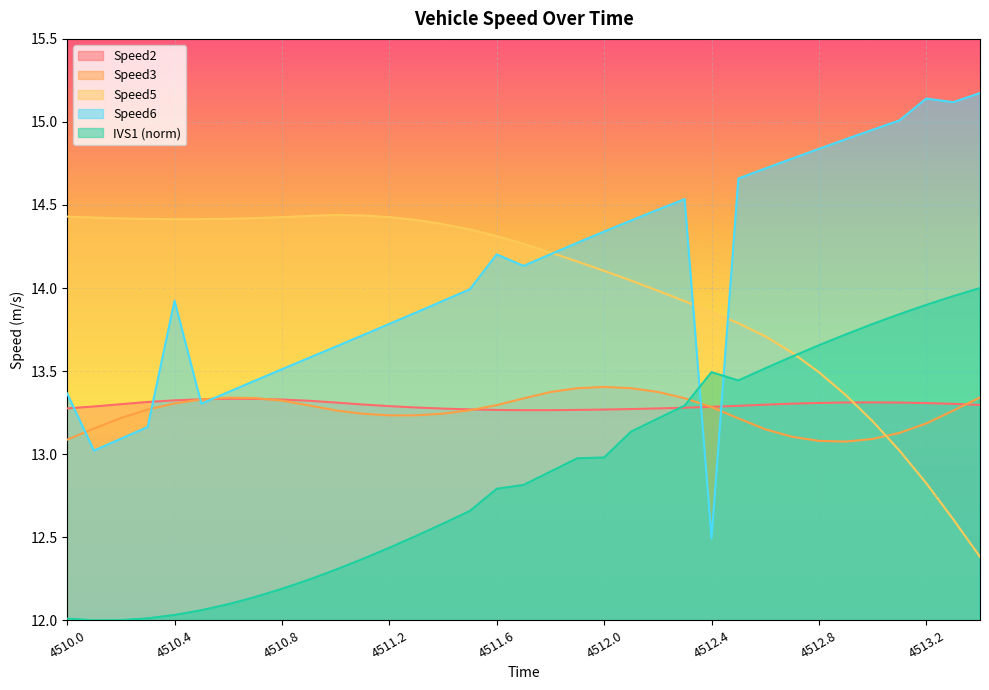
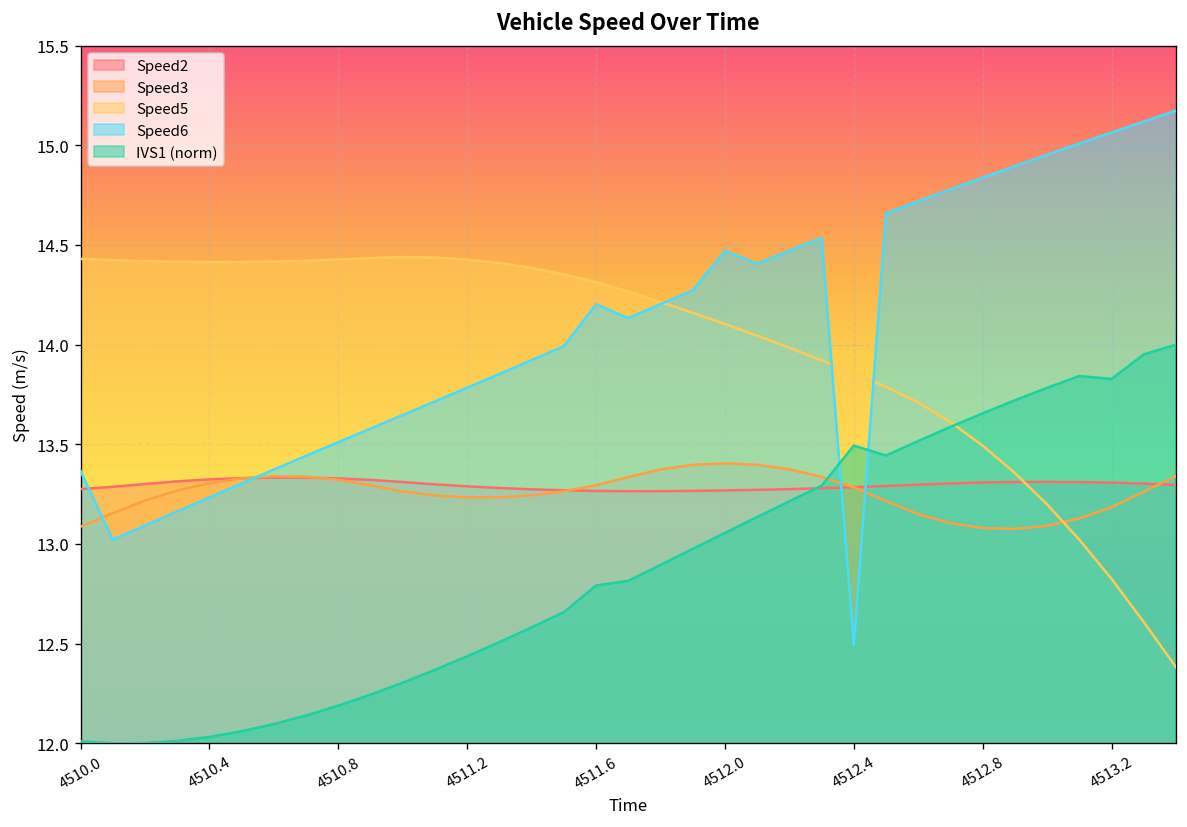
Speed6, 4510.4: 13.92 -> 13.23
Speed6, 4512.0: 14.34 -> 14.47
IVS1 (norm), 4512.0: 12.98 -> 13.06
Speed6, 4513.2: 15.14 -> 15.06
IVS1 (norm), 4513.2: 13.90 -> 13.83
